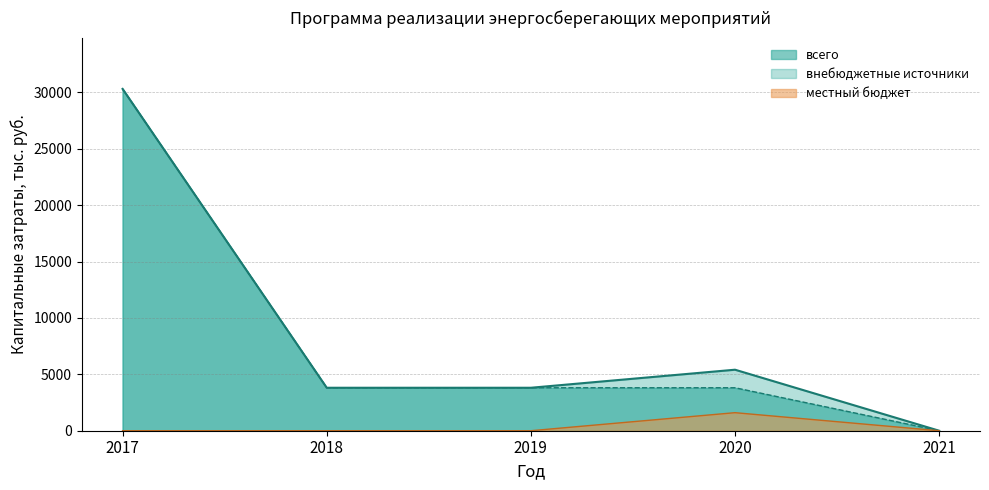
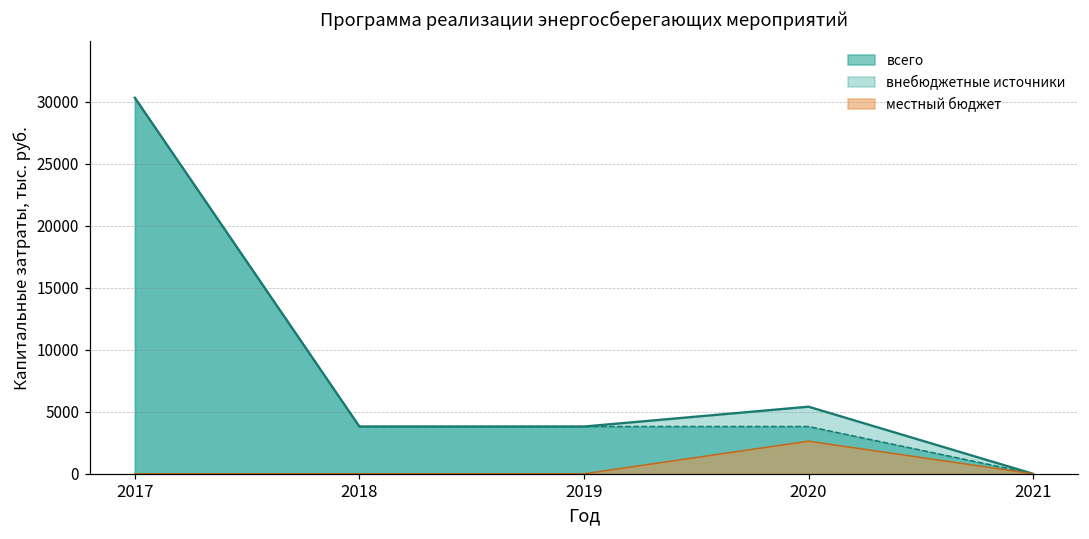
местный бюджет, 2020: 1600 -> 2600
